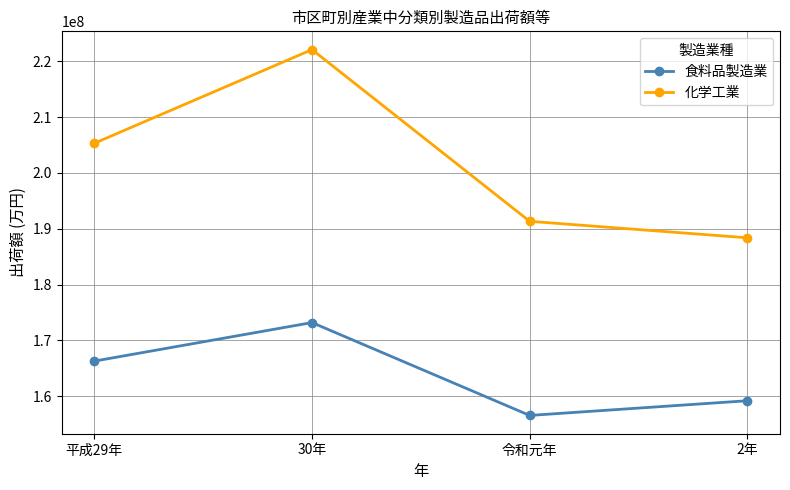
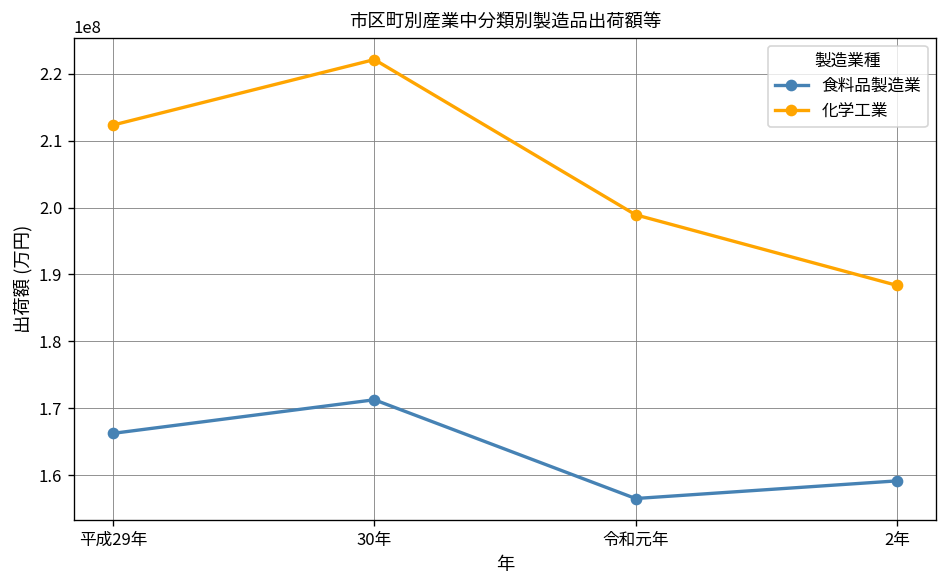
化学工業, 平成29年: 205000000 -> 212000000
食料品製造業, 30年: 173000000 -> 171000000
化学工業, 令和元年: 191000000 -> 199000000
